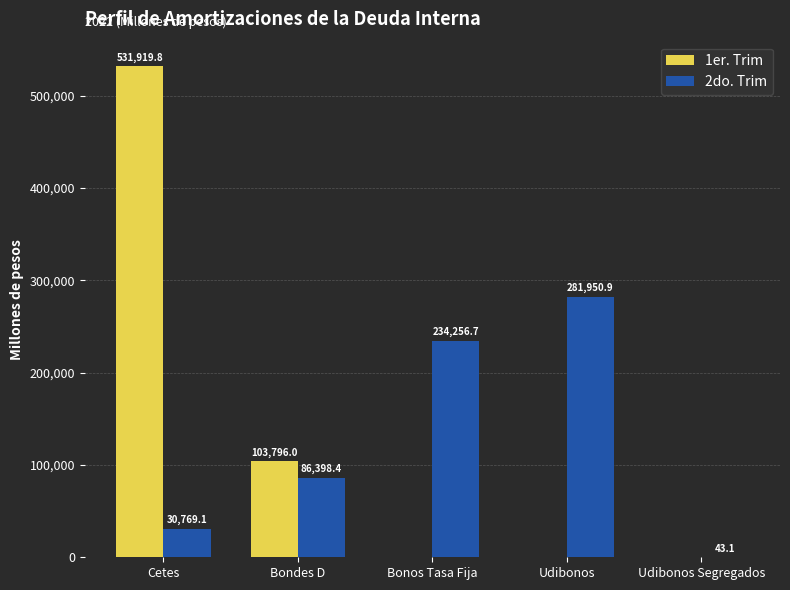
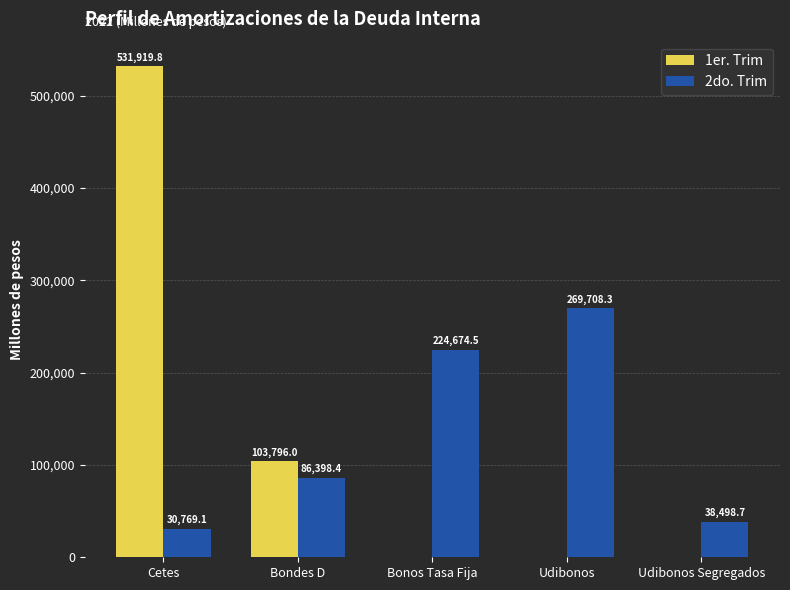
2do. Trim, Bonos Tasa Fija: 234,256.7 -> 224,674.5
2do. Trim, Udibonos: 281,950.9 -> 269,708.3
2do. Trim, Udibonos Segregados: 43.1 -> 38,498.7
